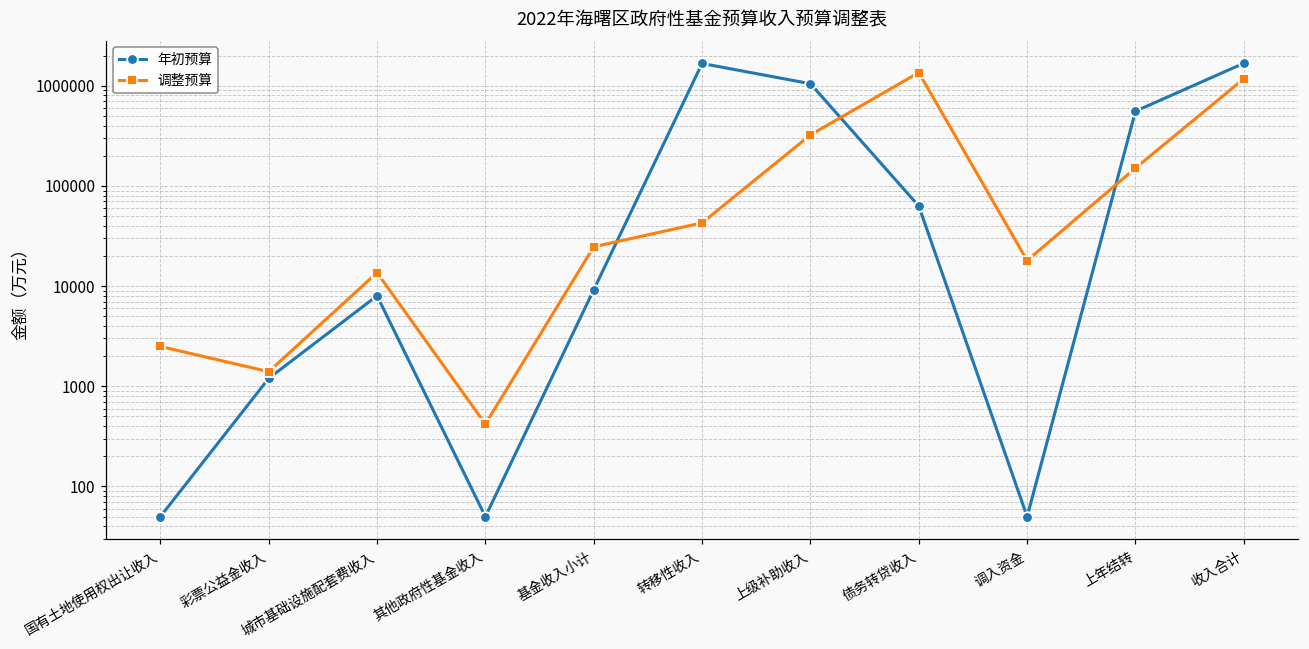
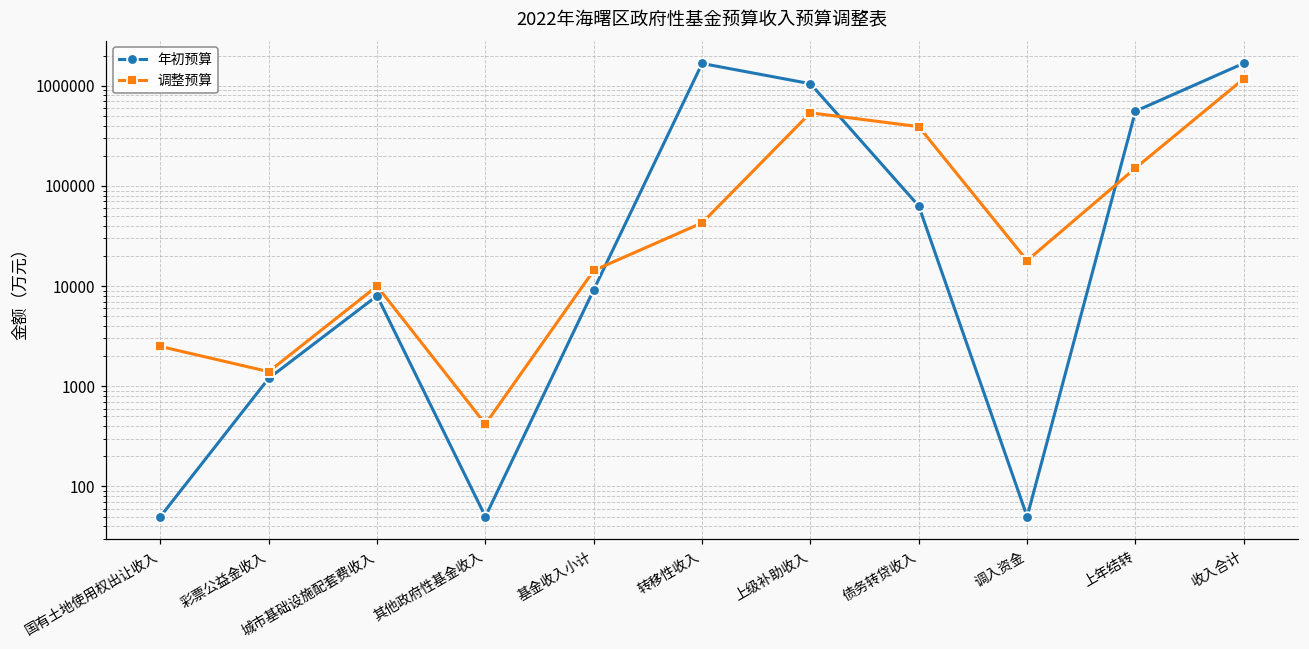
调整预算, 城市基础设施配套费收入: 14000 -> 10000
调整预算, 基金收入小计: 25000 -> 14000
调整预算, 上级补助收入: 320000 -> 500000
调整预算, 债务转贷收入: 1400000 -> 390000
